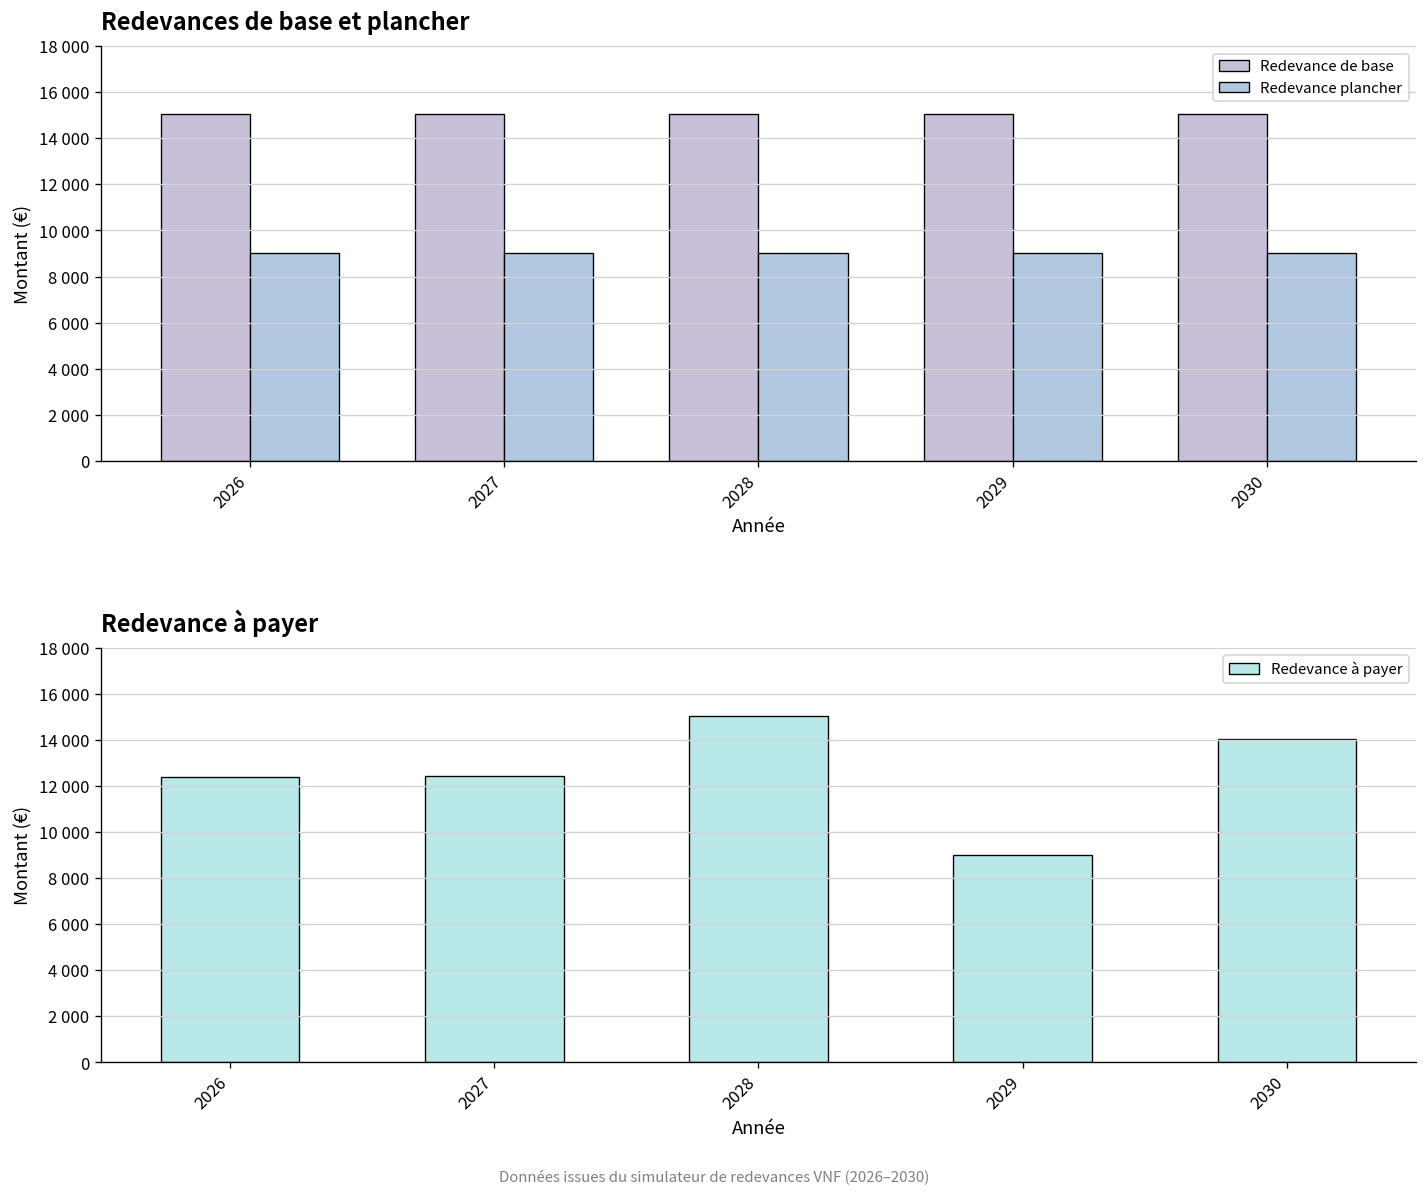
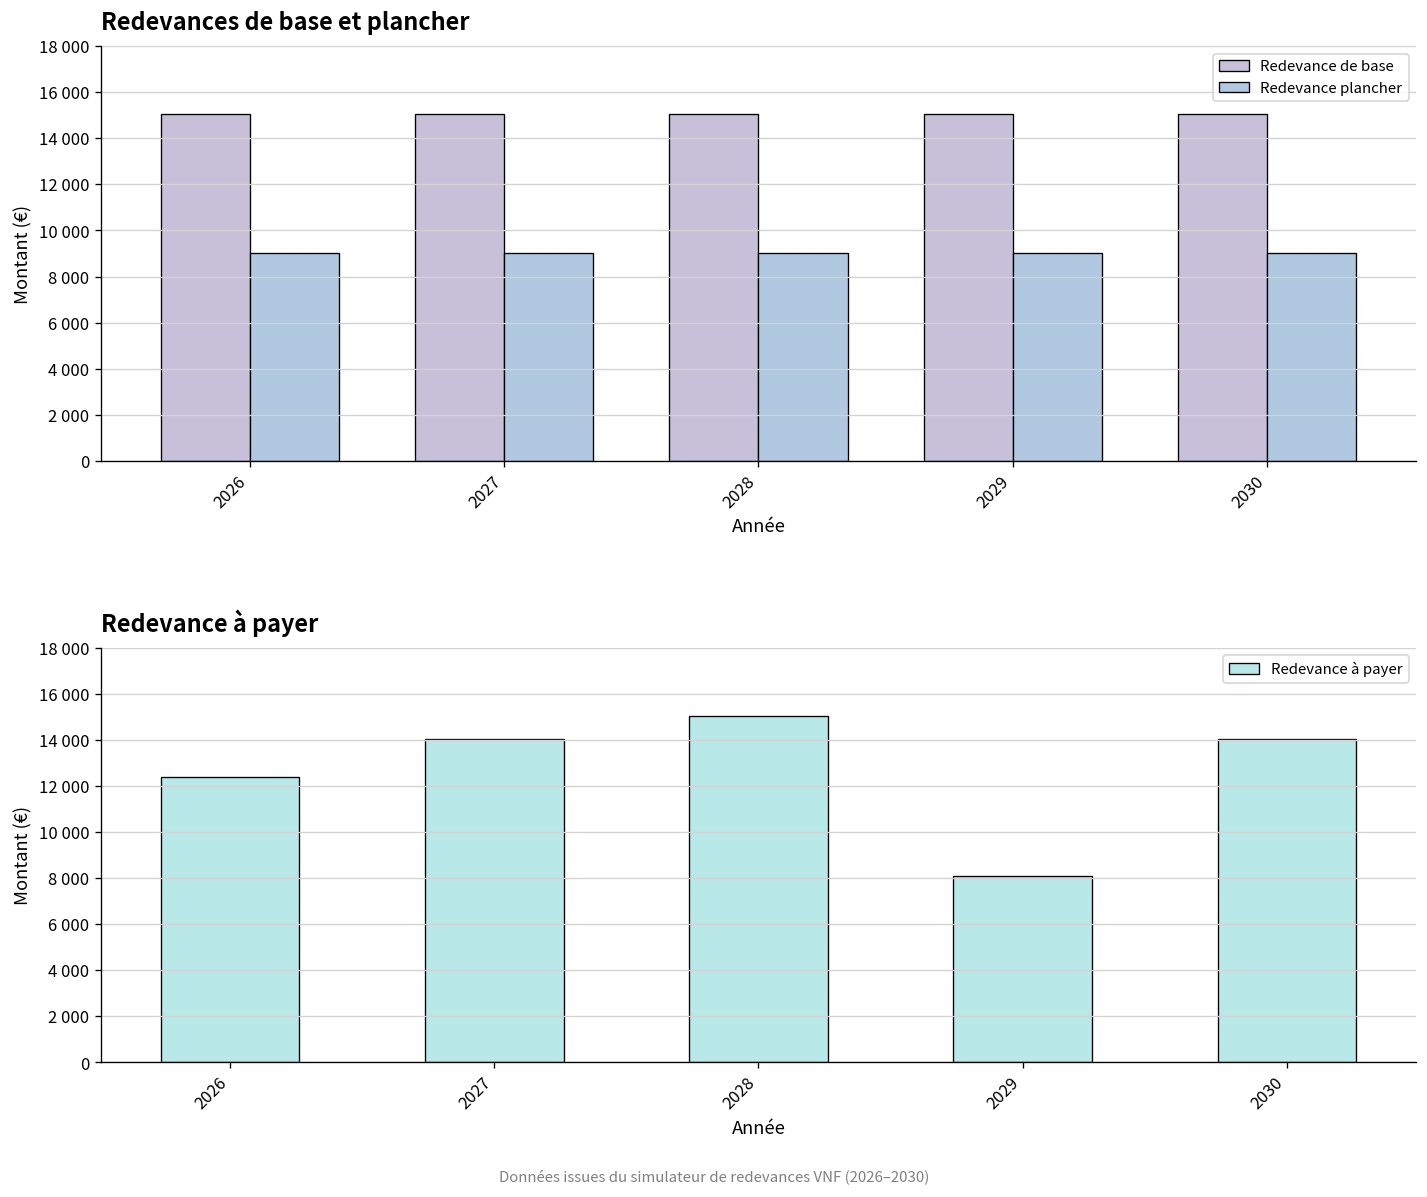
Redevance à payer, 2027: 12400 -> 14000
Redevance à payer, 2029: 9000 -> 8100
